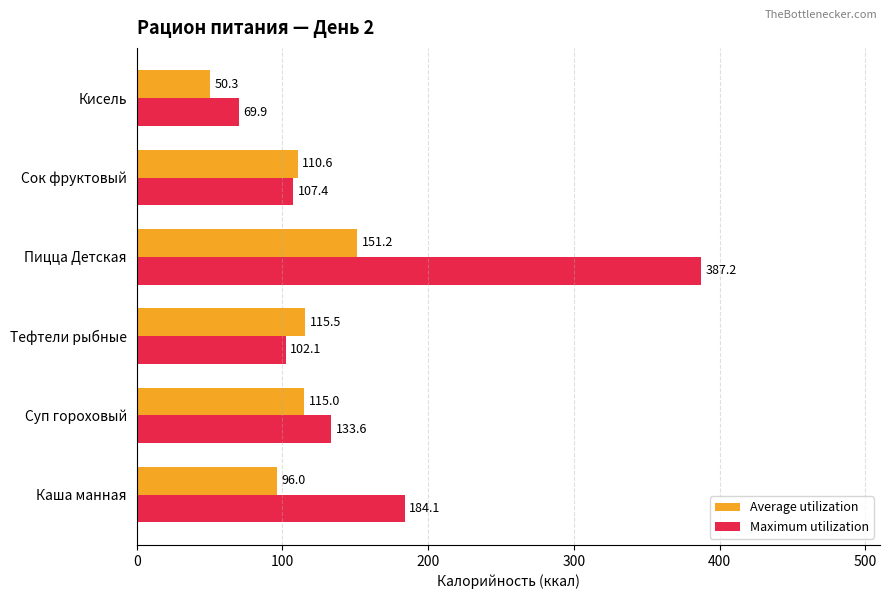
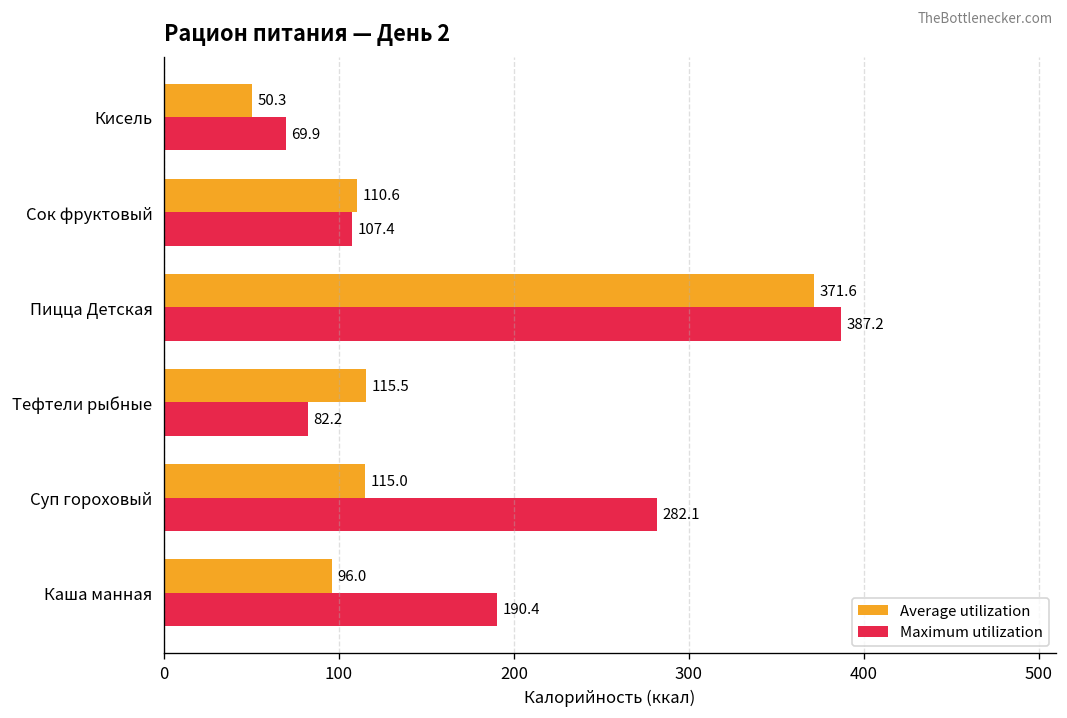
Average utilization, Пицца Детская: 151.2 -> 371.6
Maximum utilization, Тефтели рыбные: 102.1 -> 82.2
Maximum utilization, Суп гороховый: 133.6 -> 282.1
Maximum utilization, Каша манная: 184.1 -> 190.4
